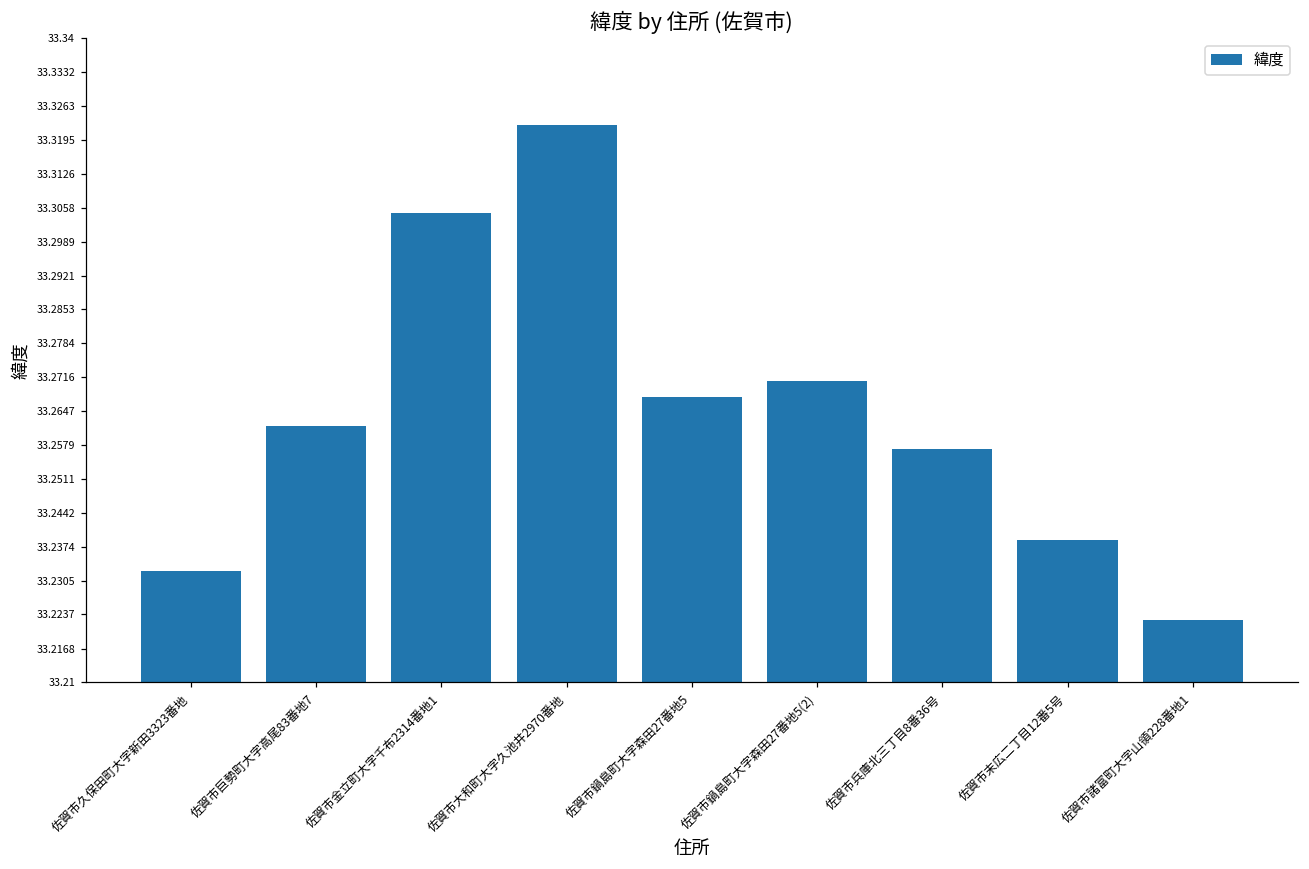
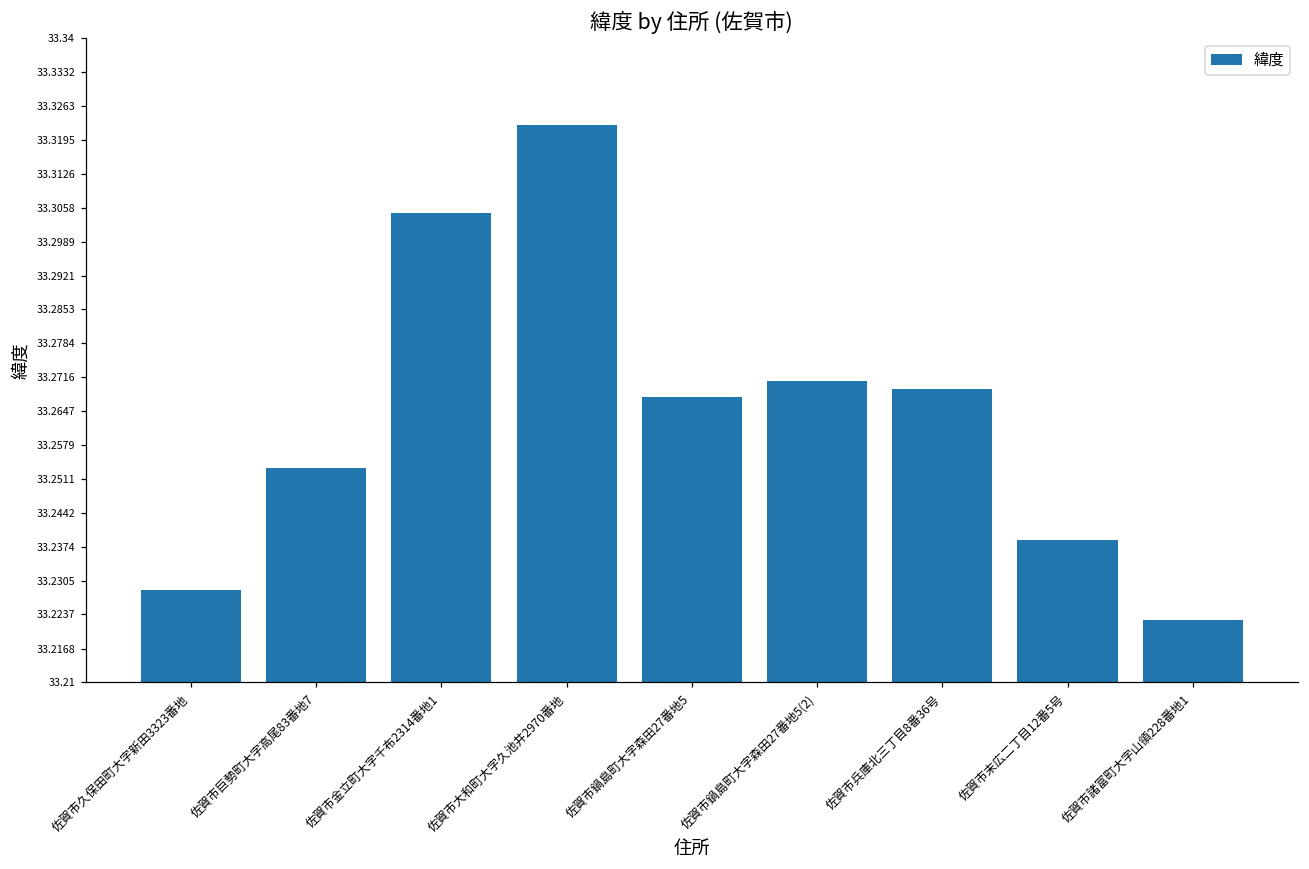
佐賀市久保田町大字新田3323番地: 33.232 -> 33.229
佐賀市巨勢町大字高尾83番地7: 33.262 -> 33.253
佐賀市兵庫北三丁目8番36号: 33.257 -> 33.269
